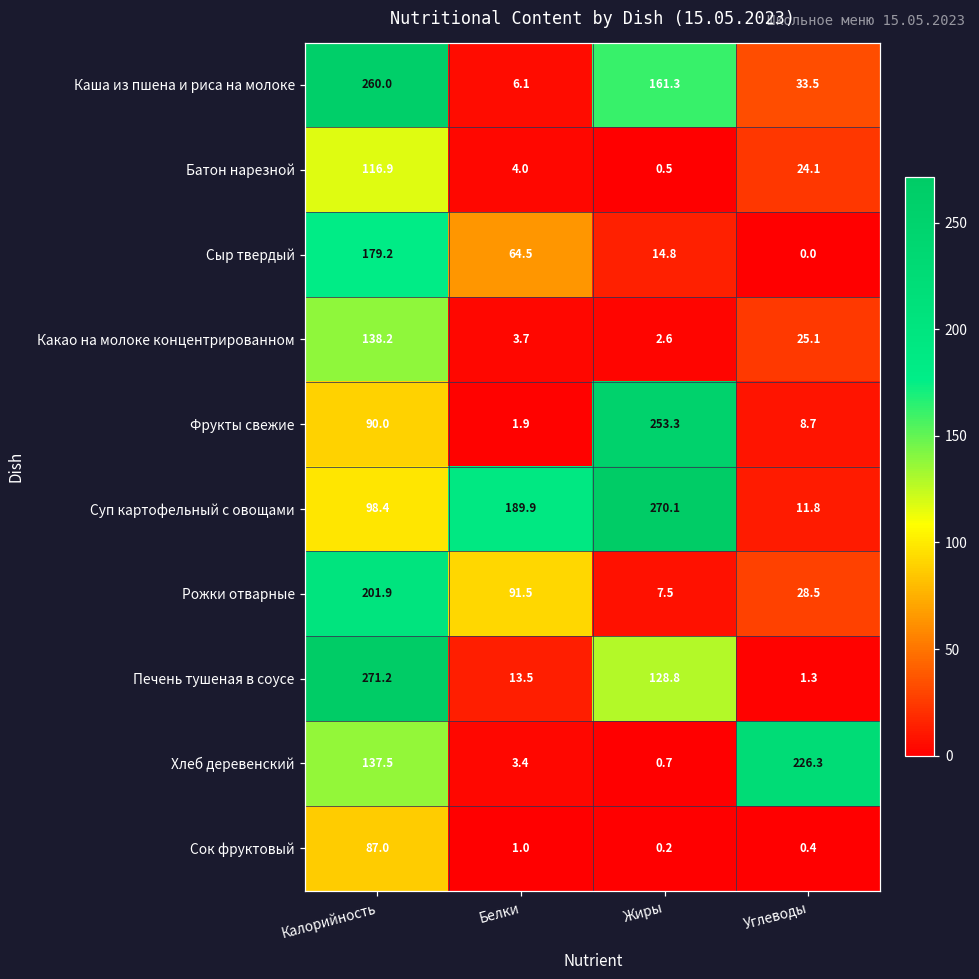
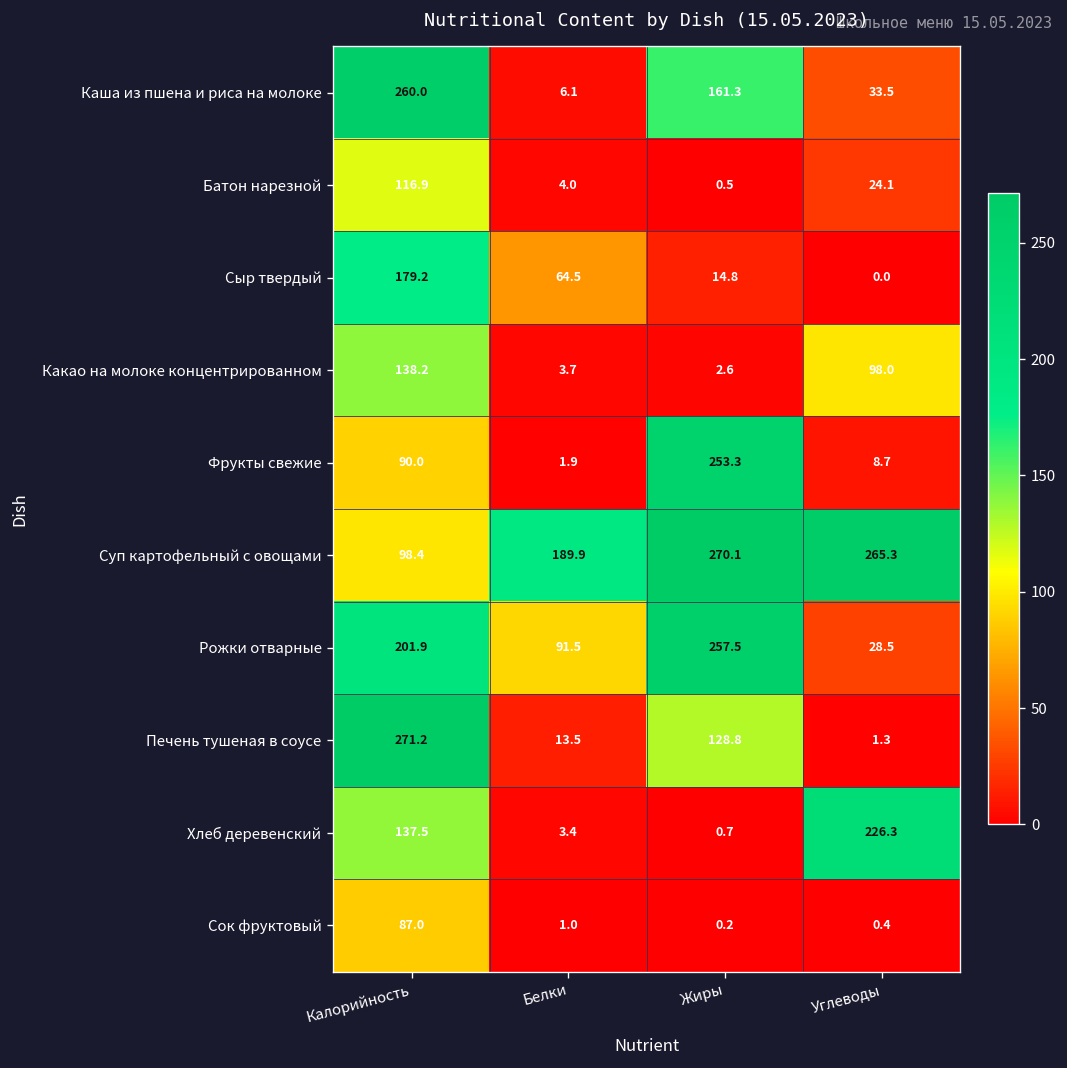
Какао на молоке концентрированном, Углеводы: 25.1 -> 98.0
Суп картофельный с овощами, Углеводы: 11.8 -> 265.3
Рожки отварные, Жиры: 7.5 -> 257.5
